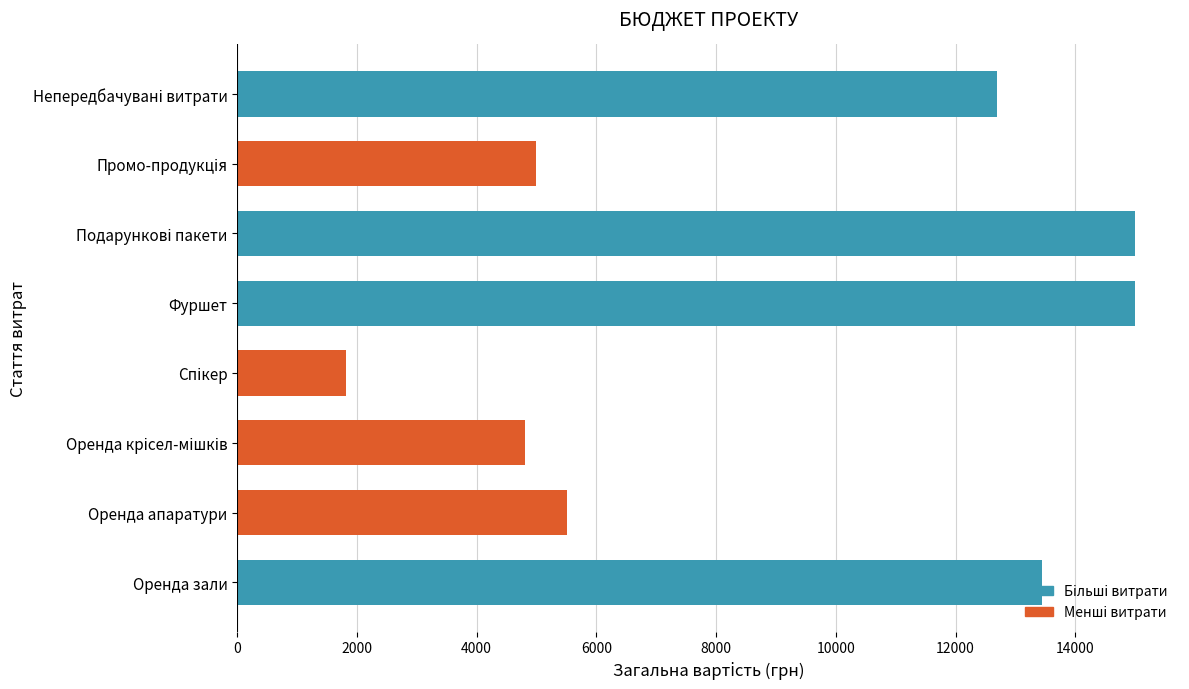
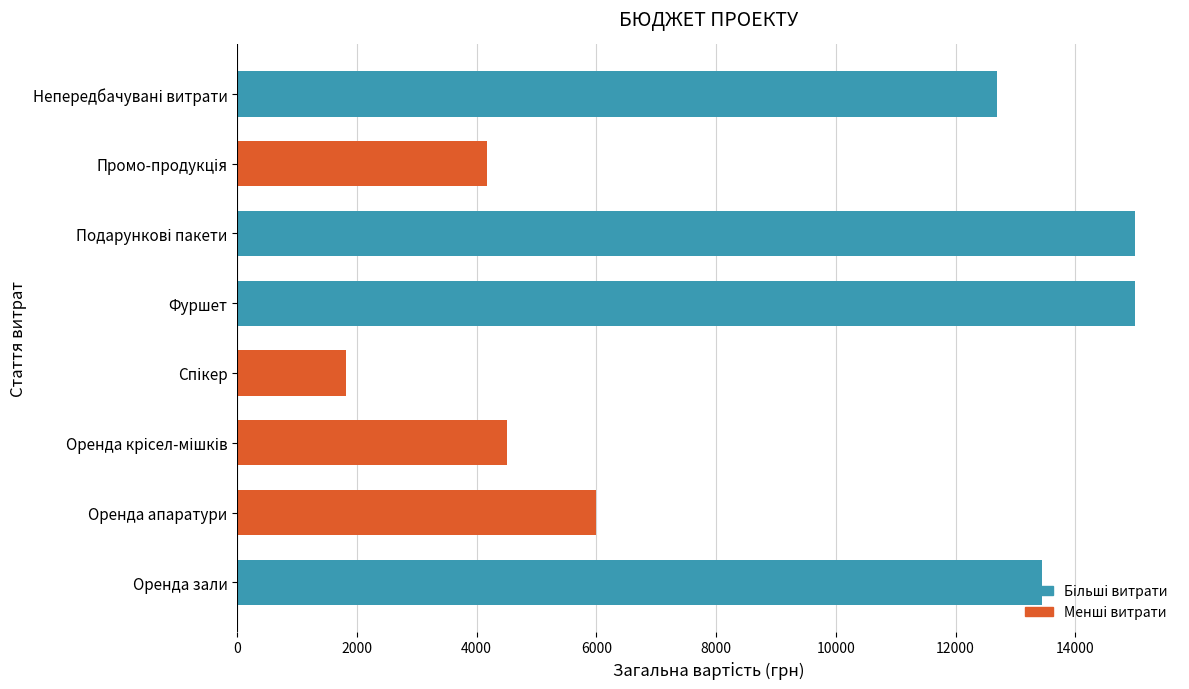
Промо-продукція: 5000 -> 4200
Оренда крісел-мішків: 4800 -> 4500
Оренда апаратури: 5500 -> 6000
